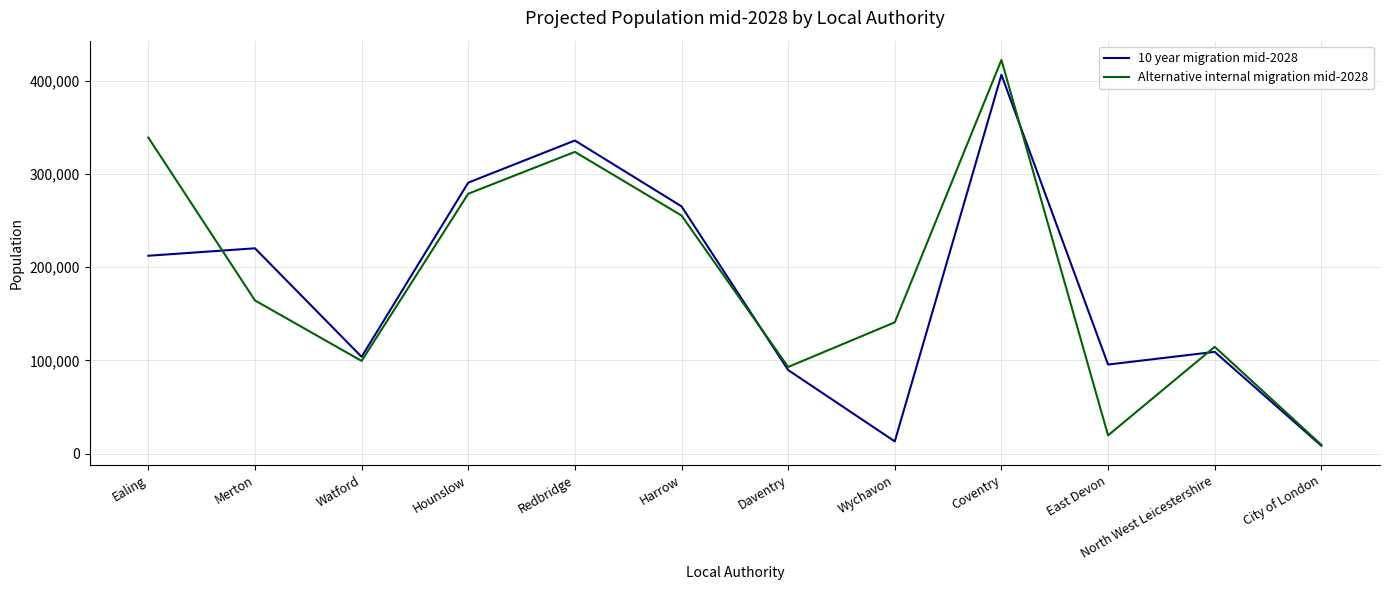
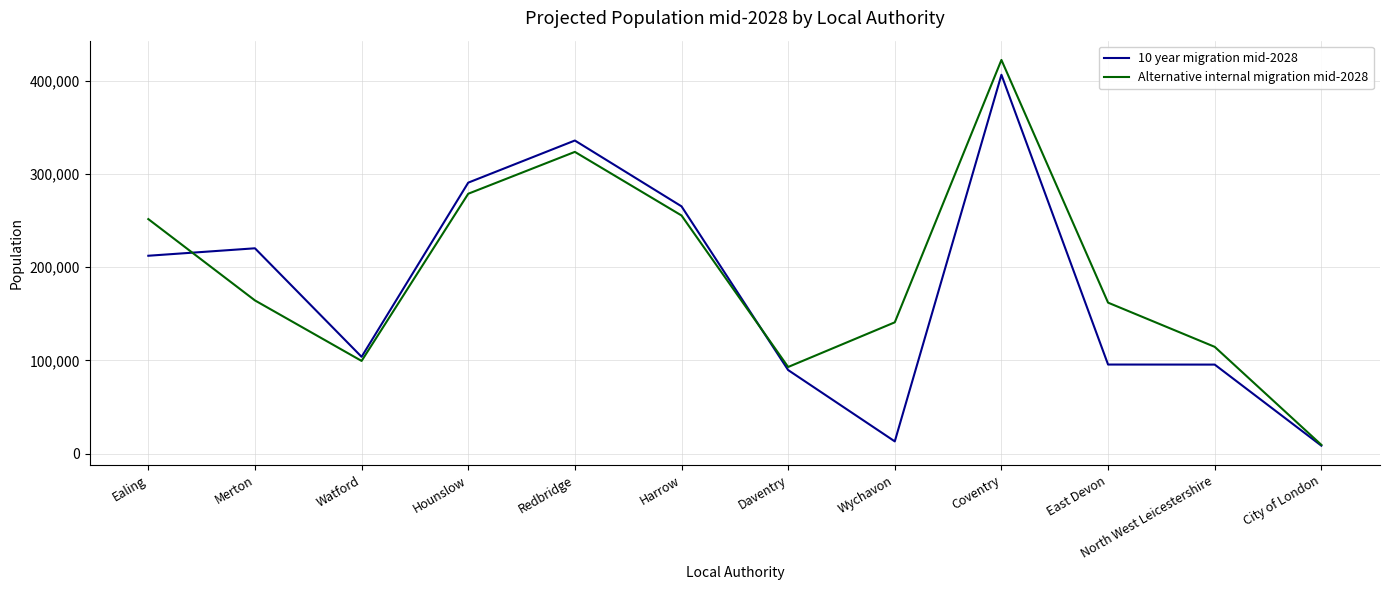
Alternative internal migration mid-2028, Ealing: 340,000 -> 250,000
Alternative internal migration mid-2028, East Devon: 20,000 -> 160,000
10 year migration mid-2028, North West Leicestershire: 110,000 -> 100,000
